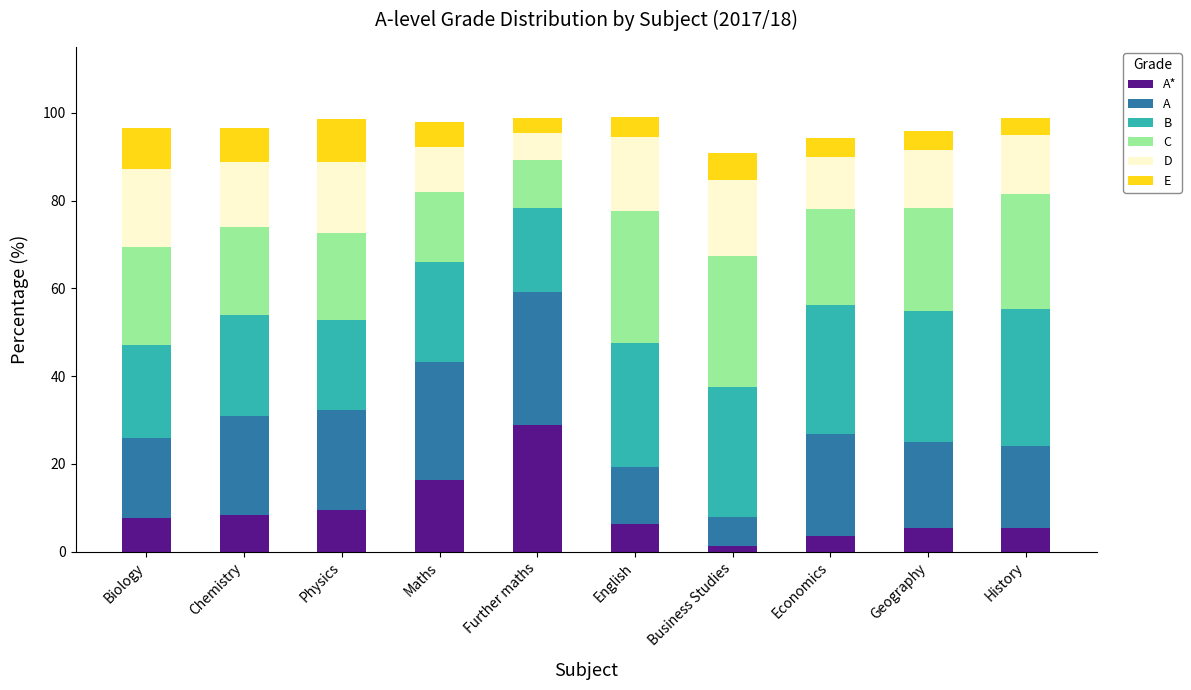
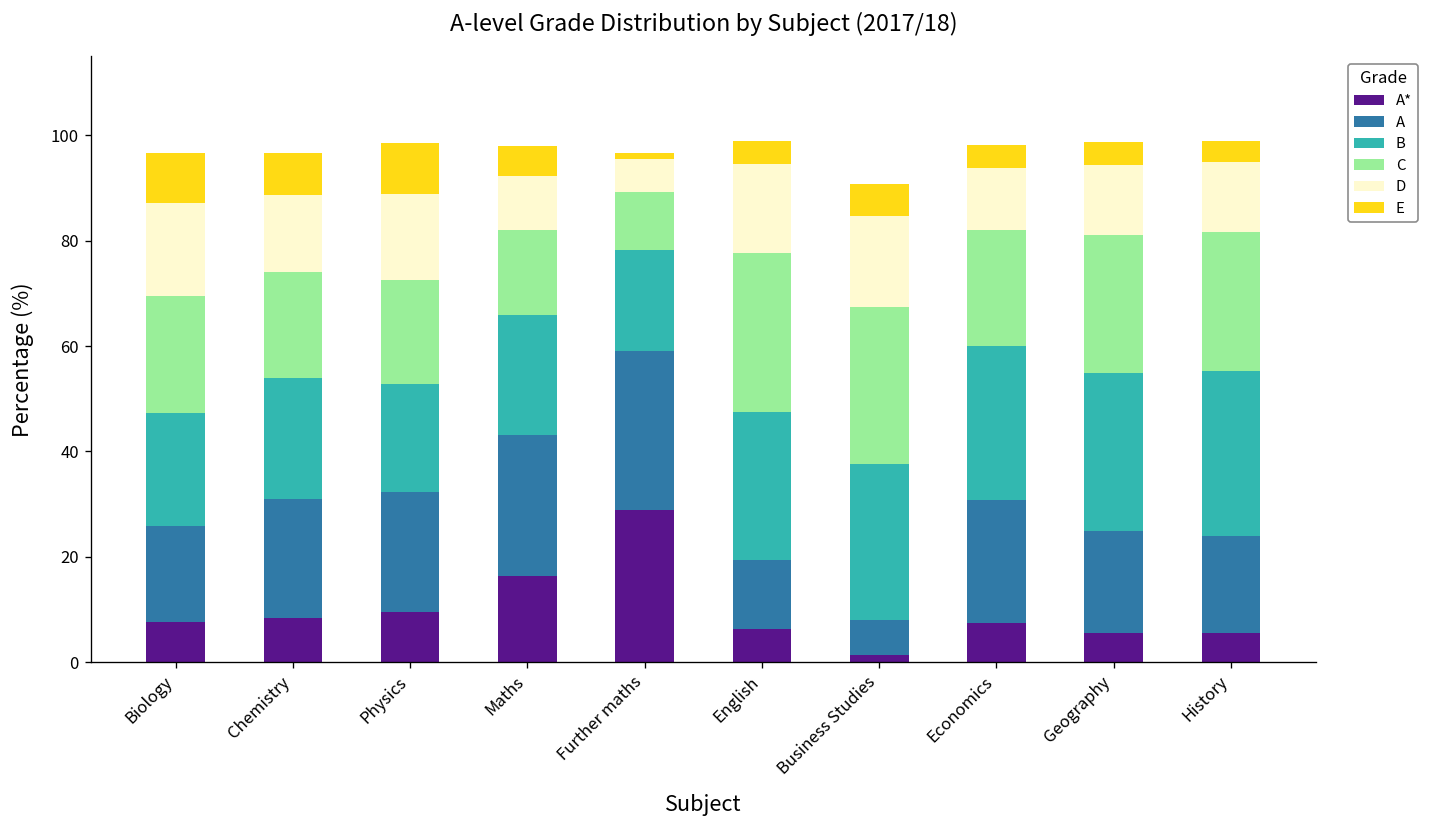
E, Further maths: 3 -> 1
A*, Economics: 4 -> 8
C, Geography: 23 -> 26
